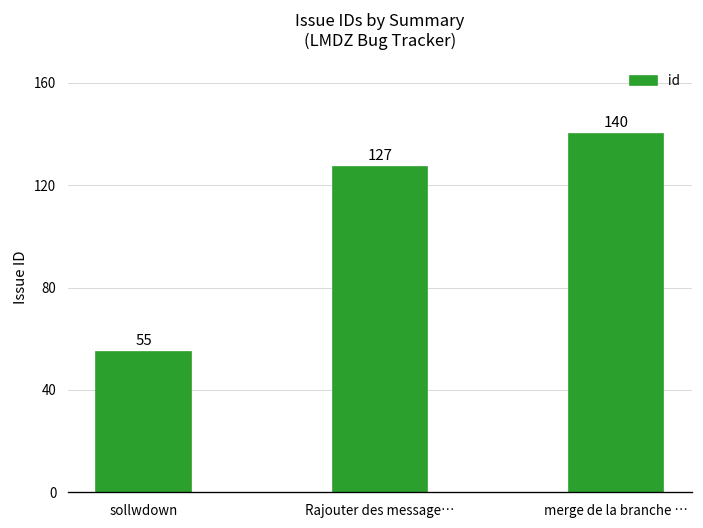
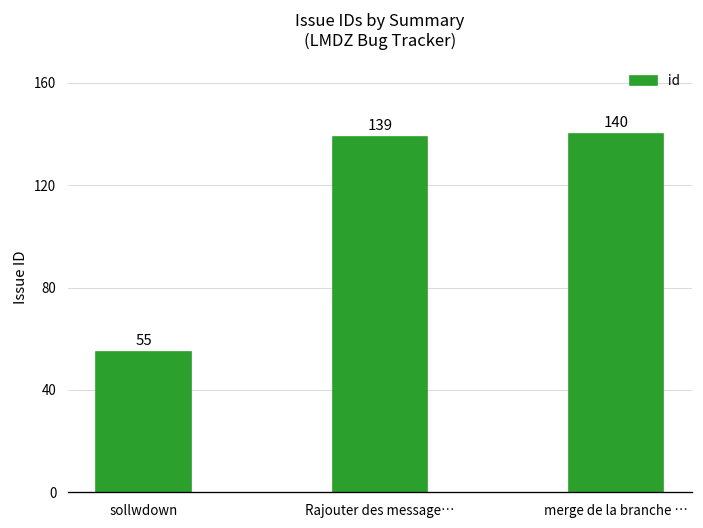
Rajouter des message…: 127 -> 139
